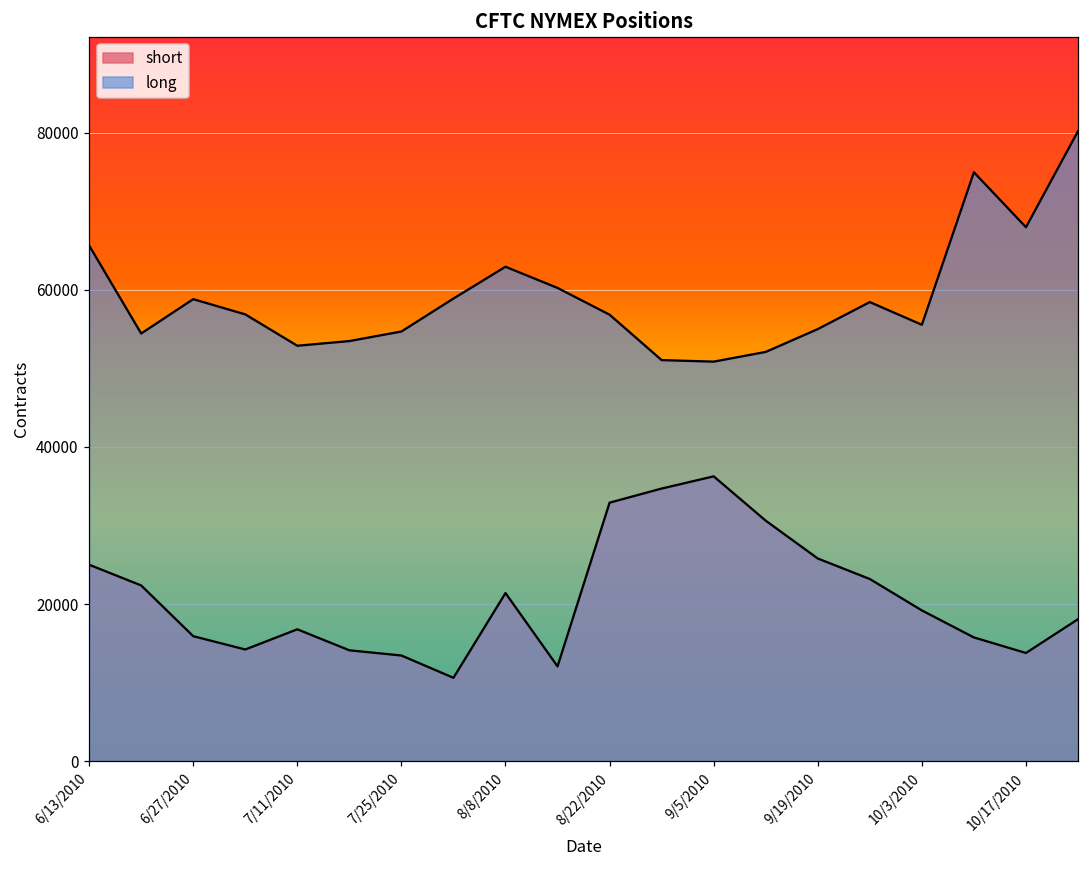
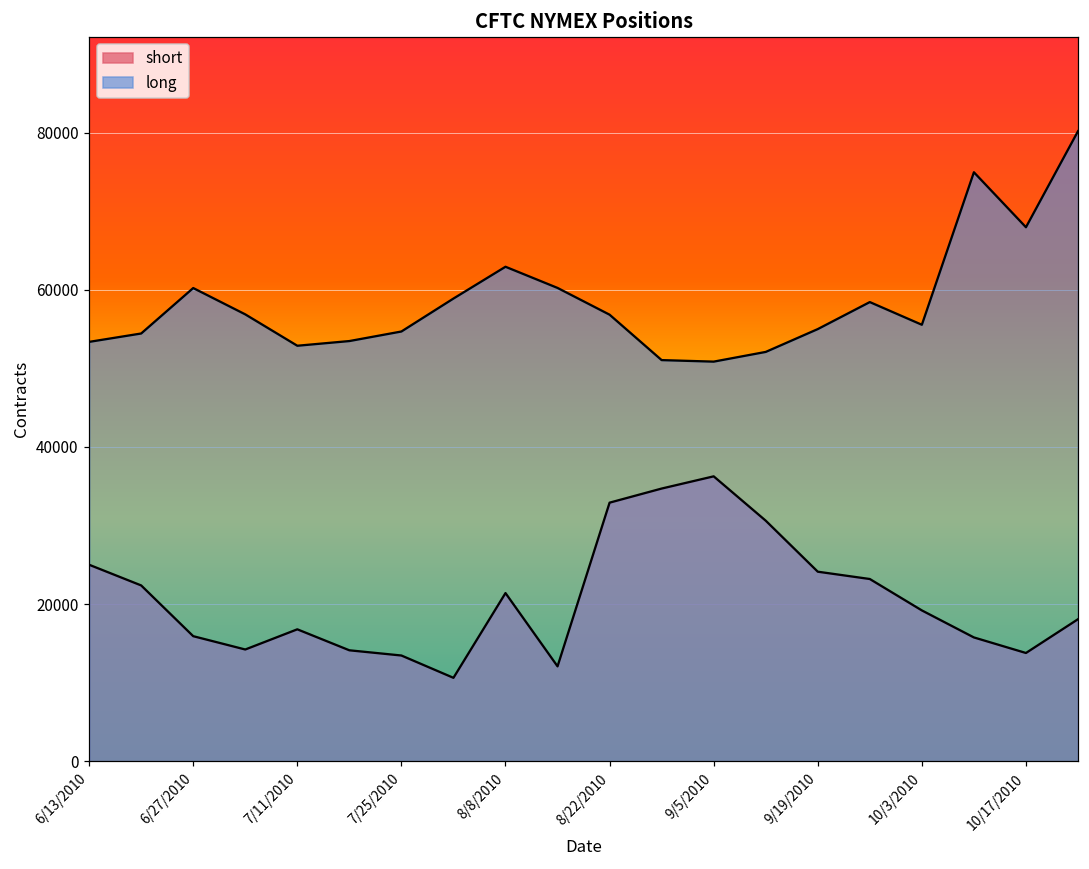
long, 6/13/2010: 66000 -> 53000
long, 6/27/2010: 59000 -> 60000
short, 9/19/2010: 26000 -> 24000
